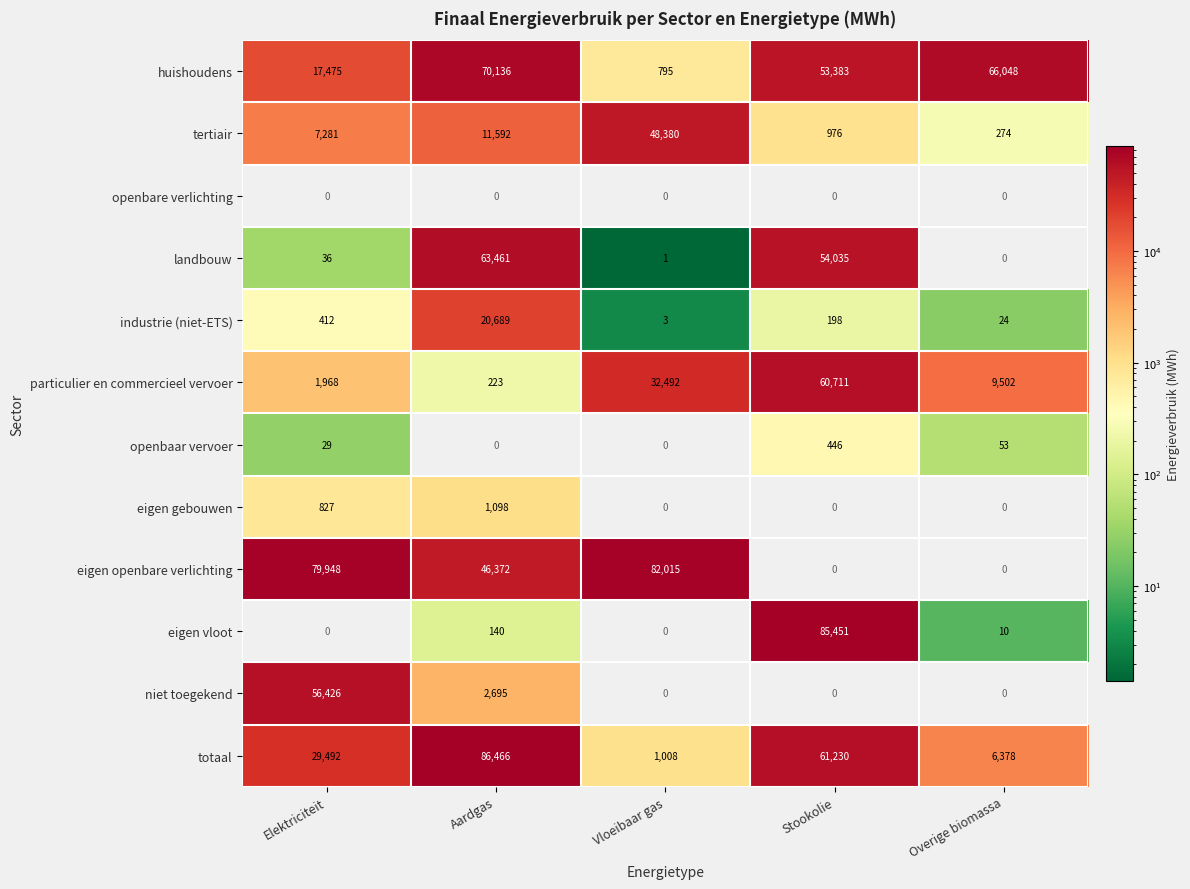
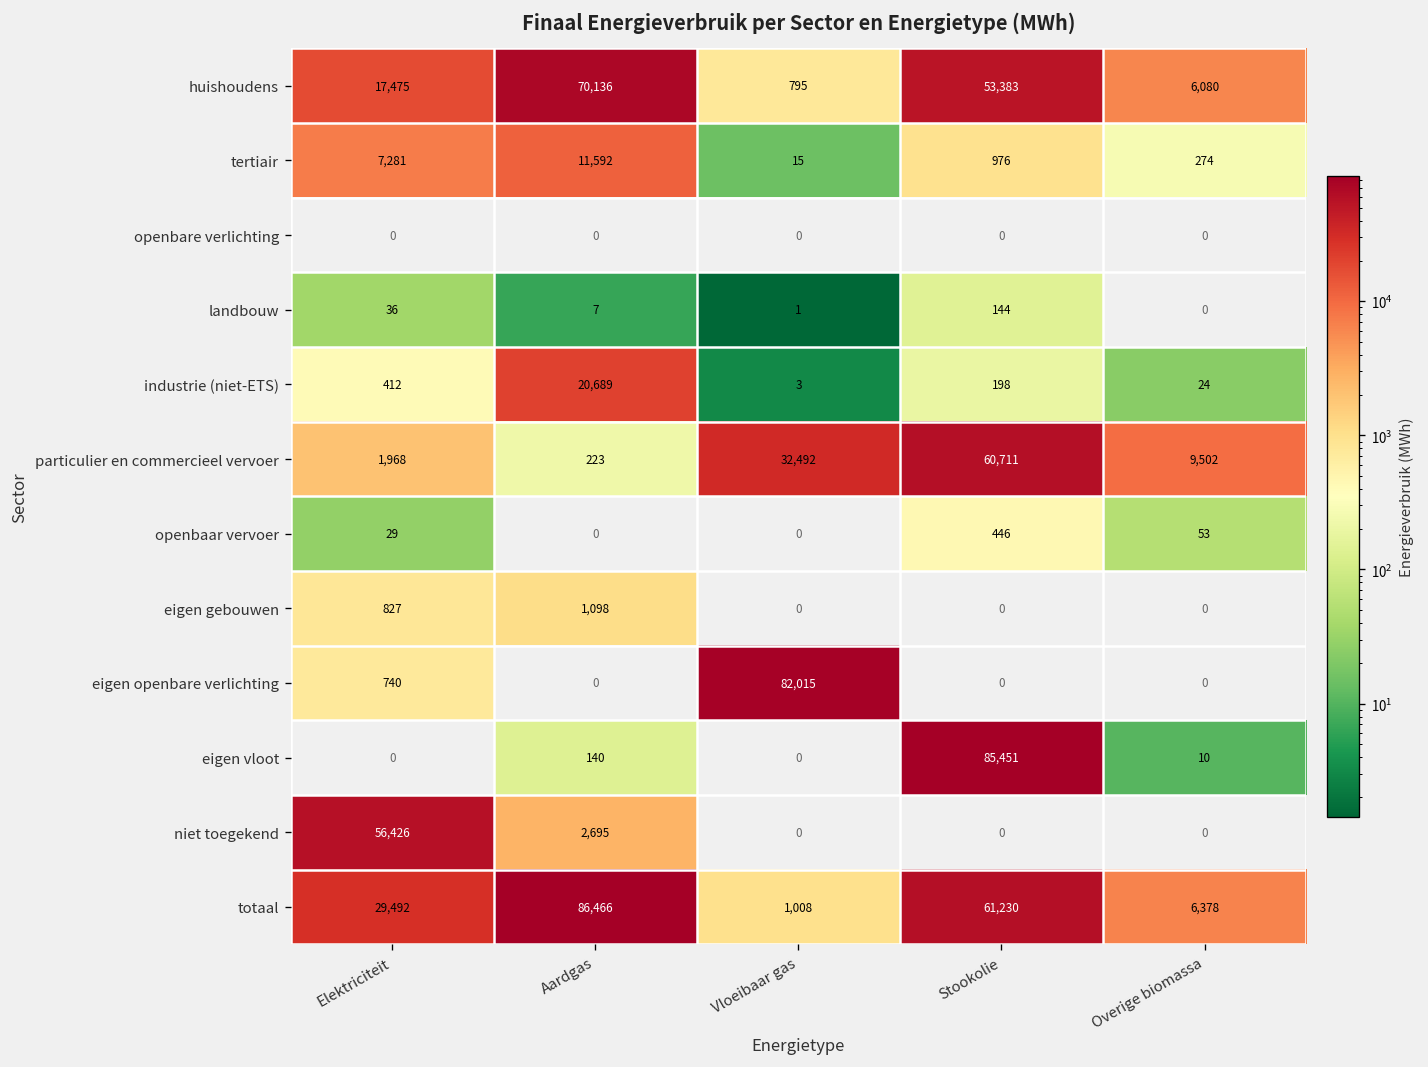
huishoudens, Overige biomassa: 66,048 -> 6,080
tertiair, Vloeibaar gas: 48,380 -> 15
landbouw, Aardgas: 63,461 -> 7
landbouw, Stookolie: 54,035 -> 144
eigen openbare verlichting, Elektriciteit: 79,948 -> 740
eigen openbare verlichting, Aardgas: 46,372 -> 0
